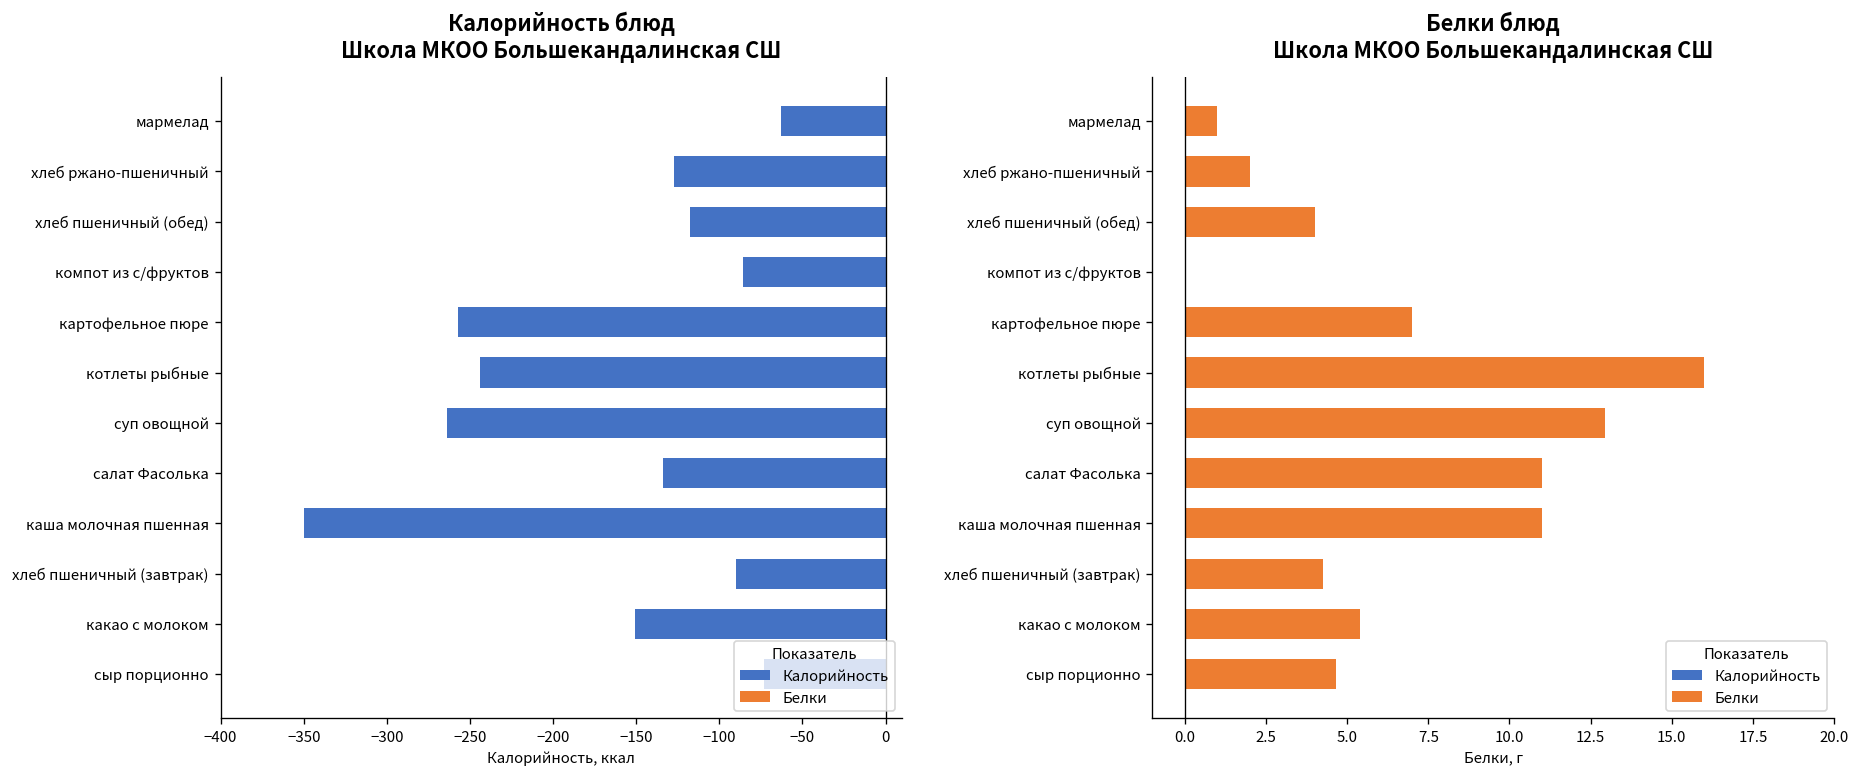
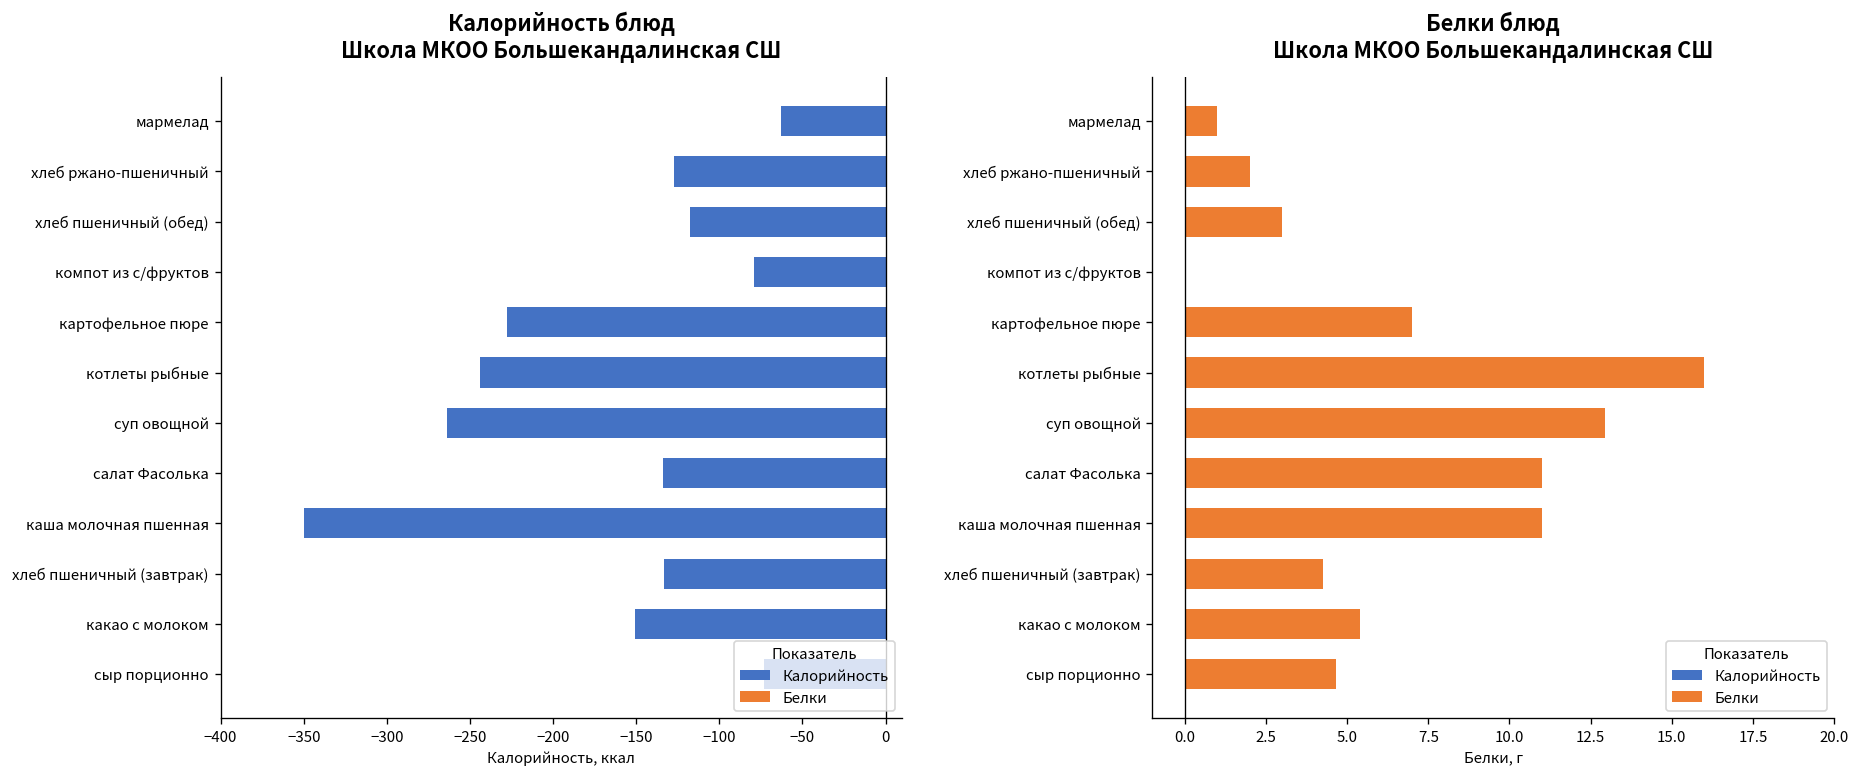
Калорийность блюд Школа МКОО Большекандалинская СШ, компот из с/фруктов: -86 -> -79
Калорийность блюд Школа МКОО Большекандалинская СШ, картофельное пюре: -257 -> -228
Калорийность блюд Школа МКОО Большекандалинская СШ, хлеб пшеничный (завтрак): -90 -> -133
Белки блюд Школа МКОО Большекандалинская СШ, хлеб пшеничный (обед): 4 -> 3
